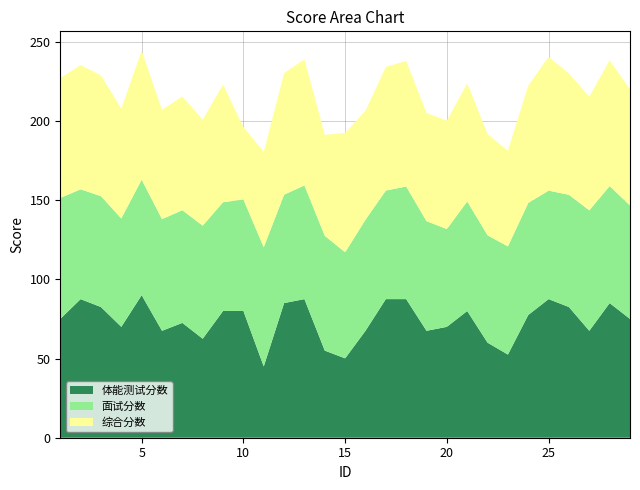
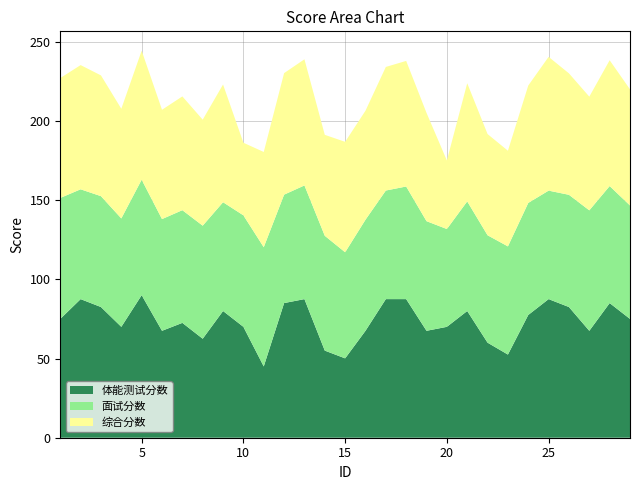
体能测试分数, 10: 80 -> 70
综合分数, 15: 75 -> 70
综合分数, 20: 68 -> 43
